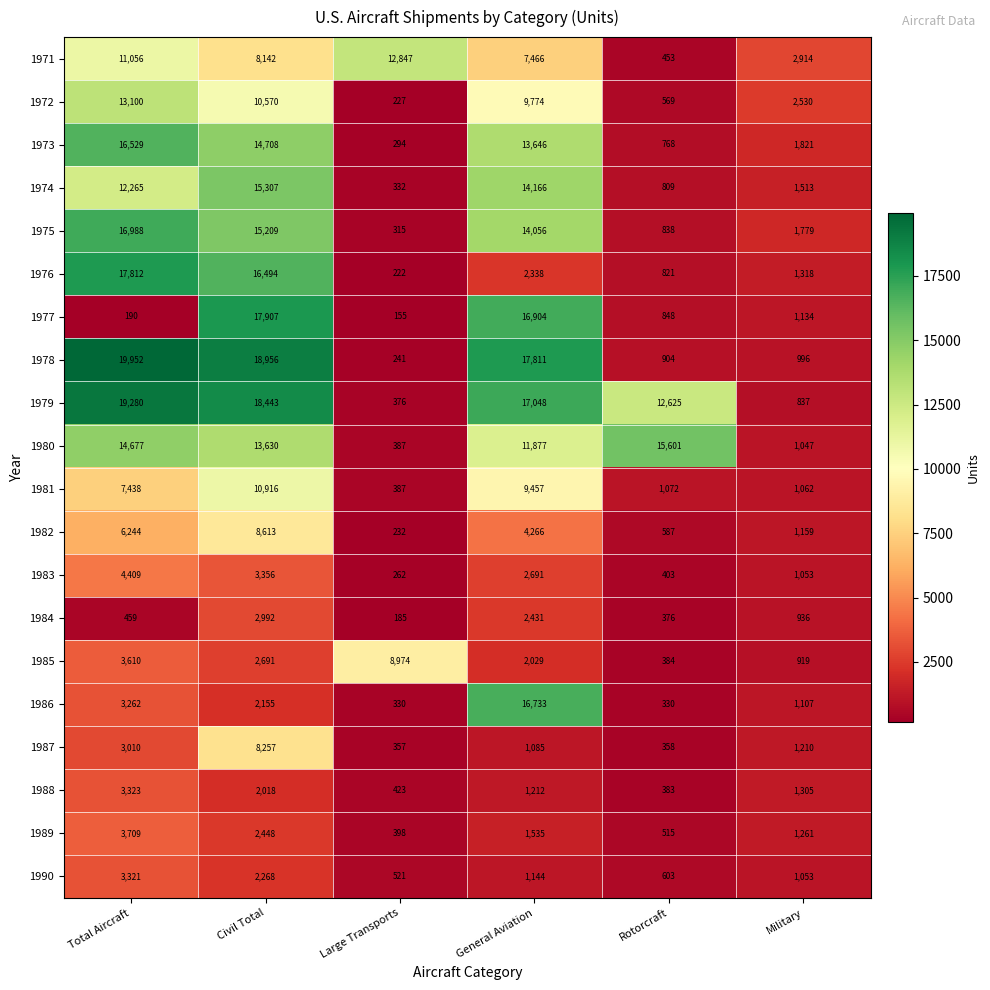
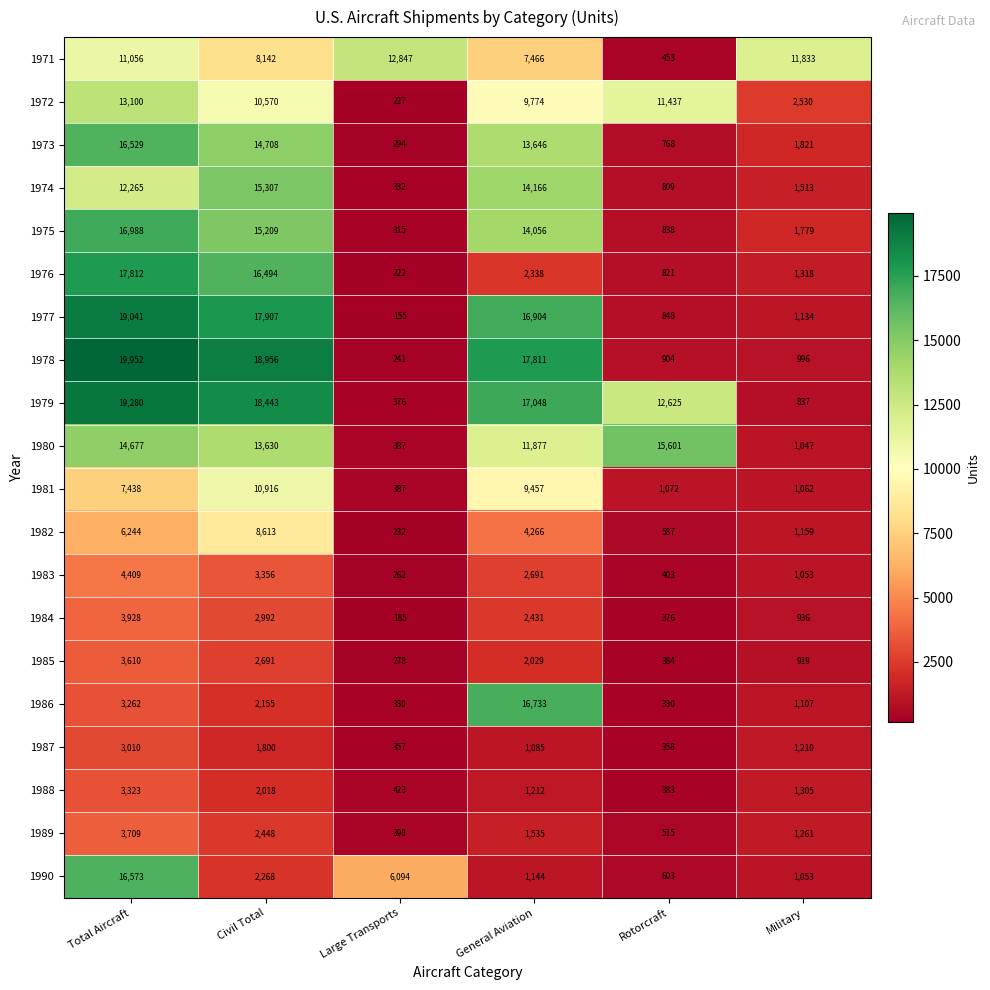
1971, Military: 2,914 -> 11,833
1972, Rotorcraft: 569 -> 11,437
1977, Total Aircraft: 190 -> 19,041
1984, Total Aircraft: 459 -> 3,928
1985, Large Transports: 8,974 -> 278
1987, Civil Total: 8,257 -> 1,800
1990, Total Aircraft: 3,321 -> 16,573
1990, Large Transports: 521 -> 6,094
